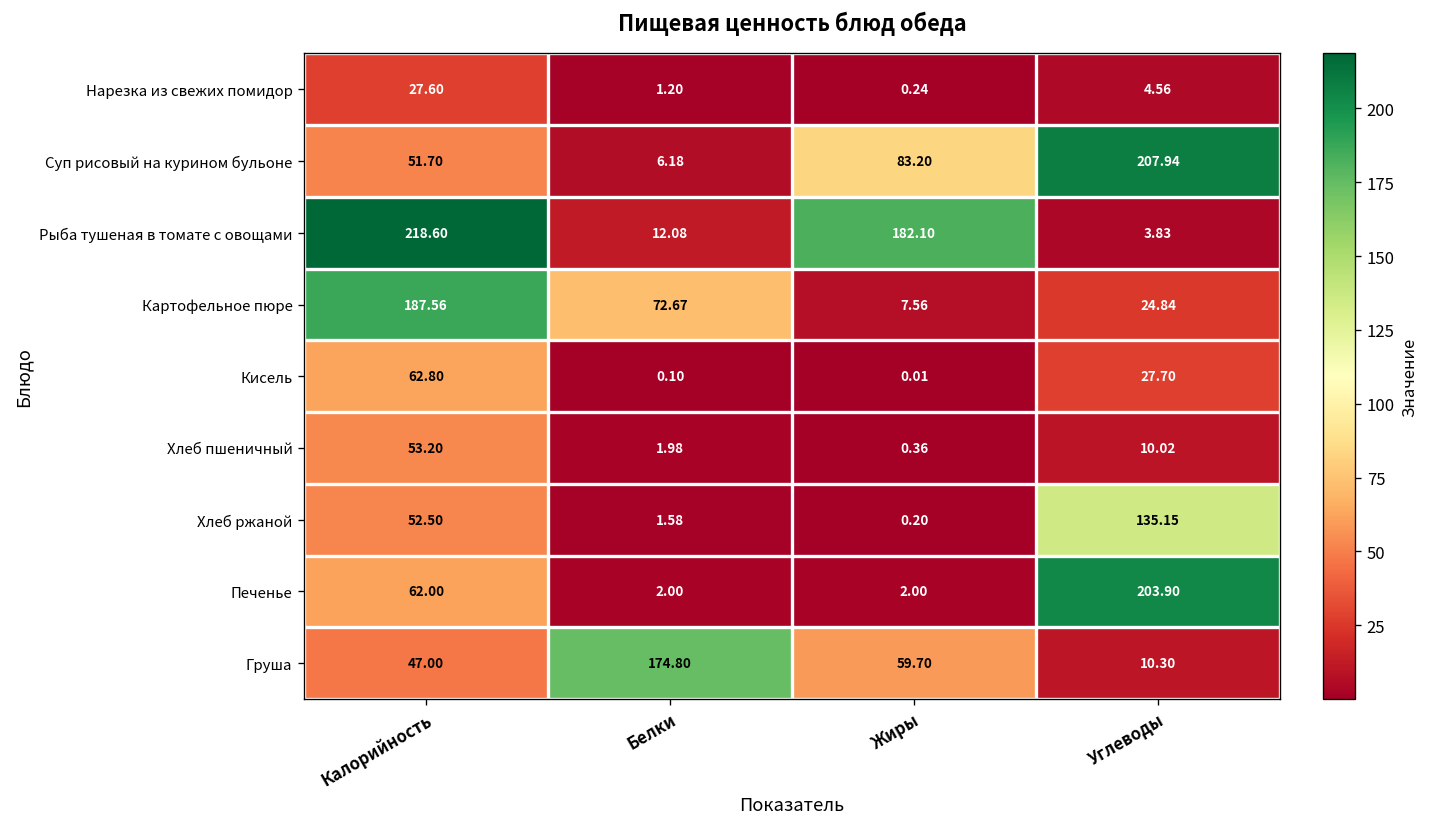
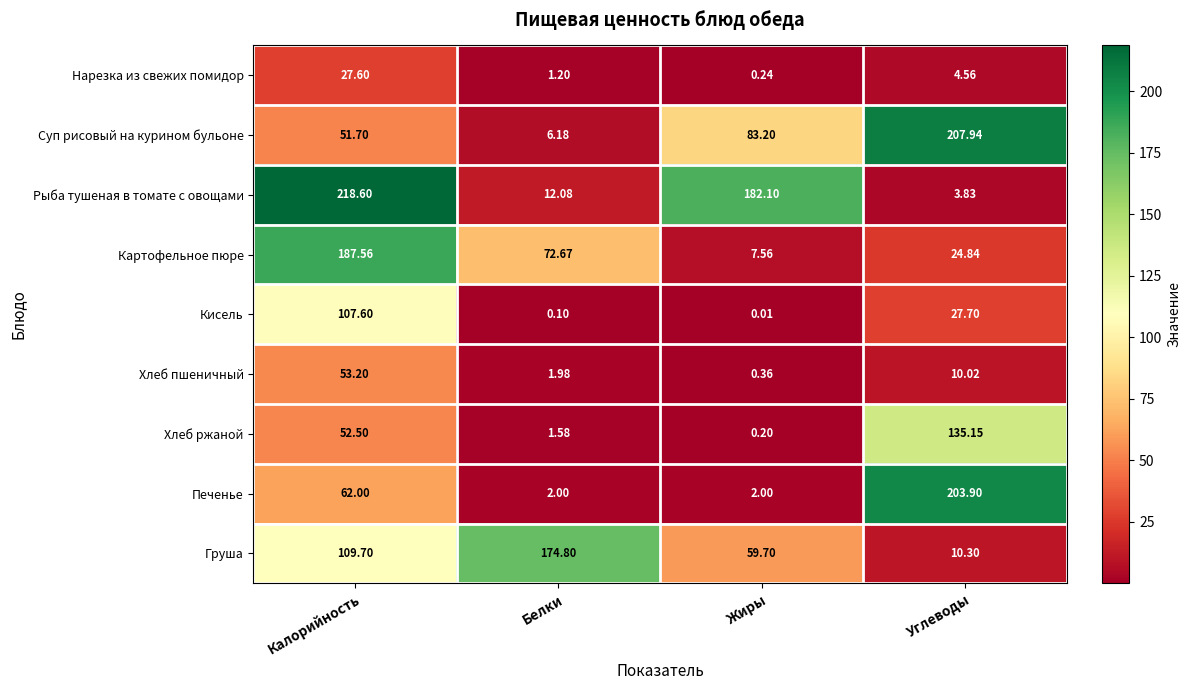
Кисель, Калорийность: 62.80 -> 107.60
Груша, Калорийность: 47.00 -> 109.70
